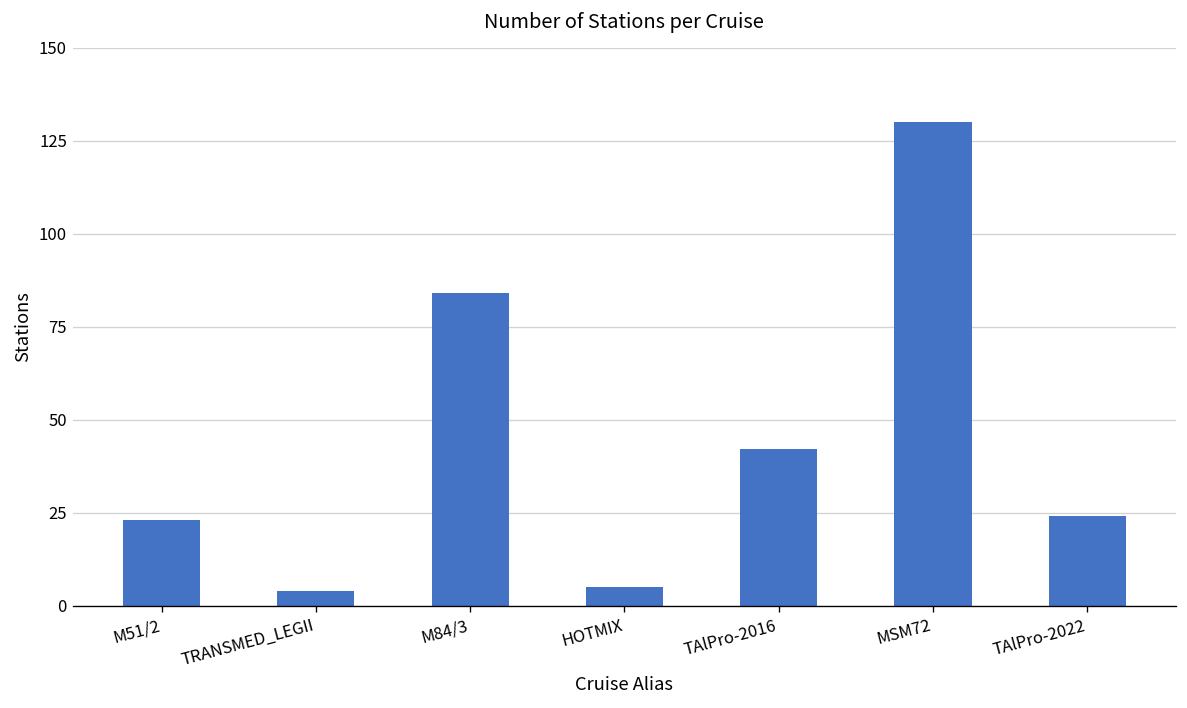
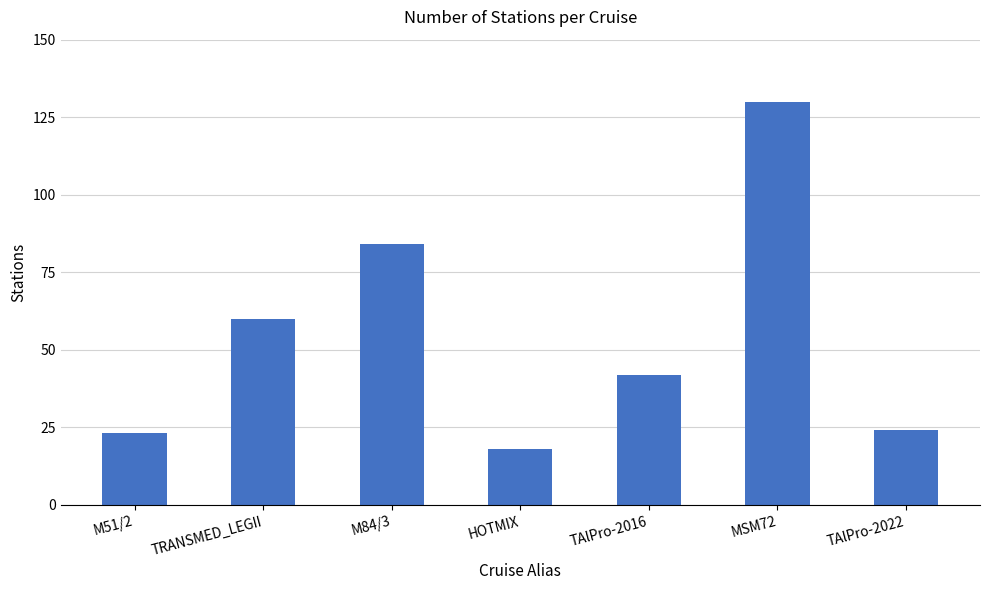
TRANSMED_LEGII: 4 -> 60
HOTMIX: 5 -> 18
